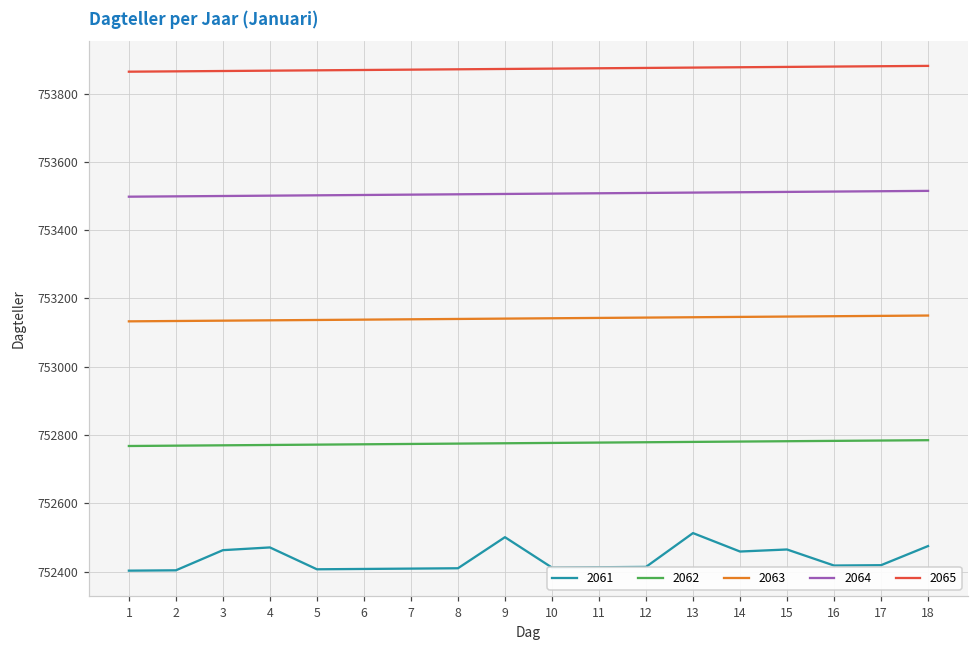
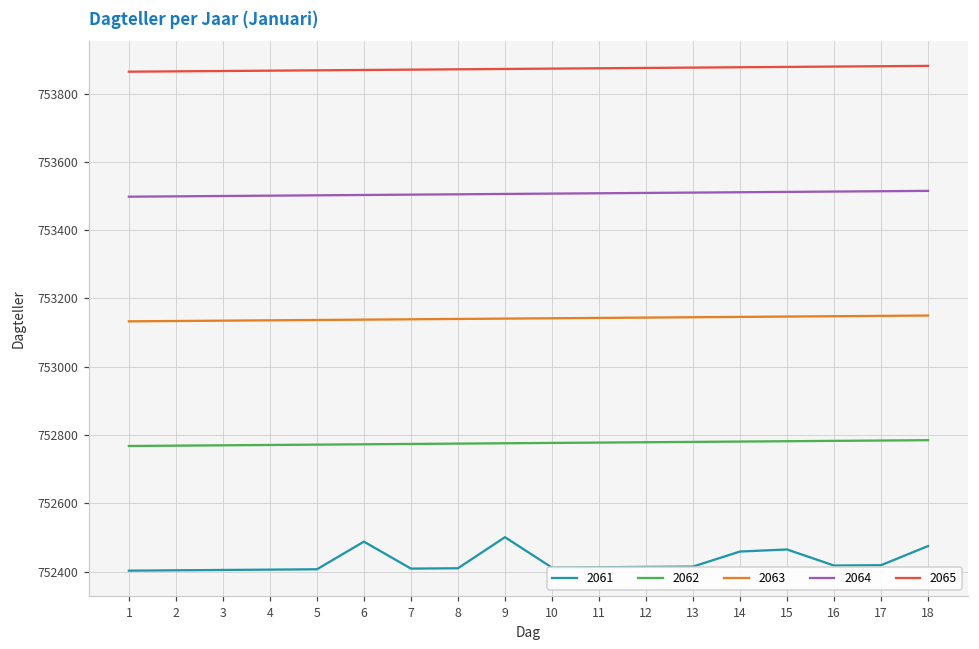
2061, 3: 752460 -> 752410
2061, 4: 752470 -> 752410
2061, 6: 752410 -> 752490
2061, 13: 752510 -> 752420
